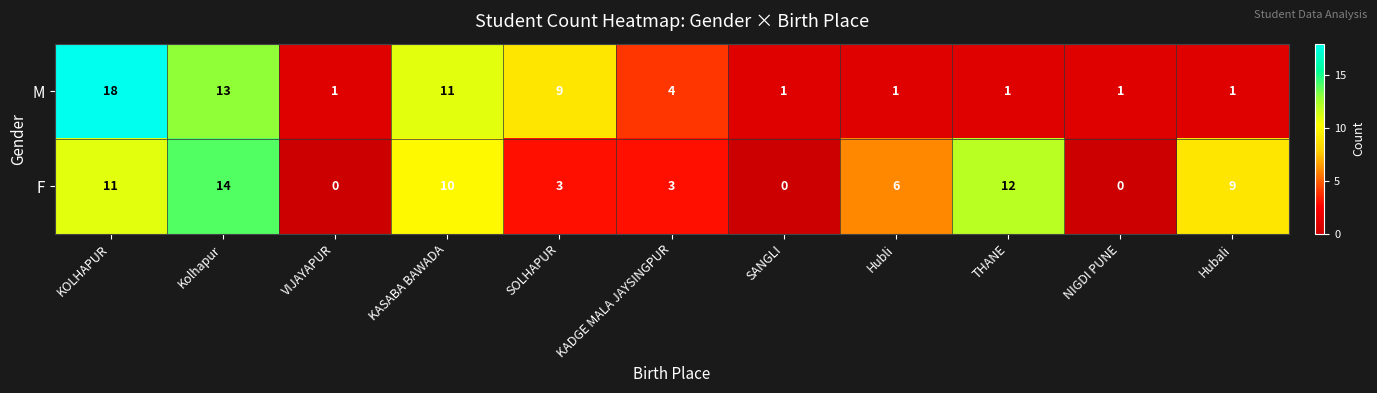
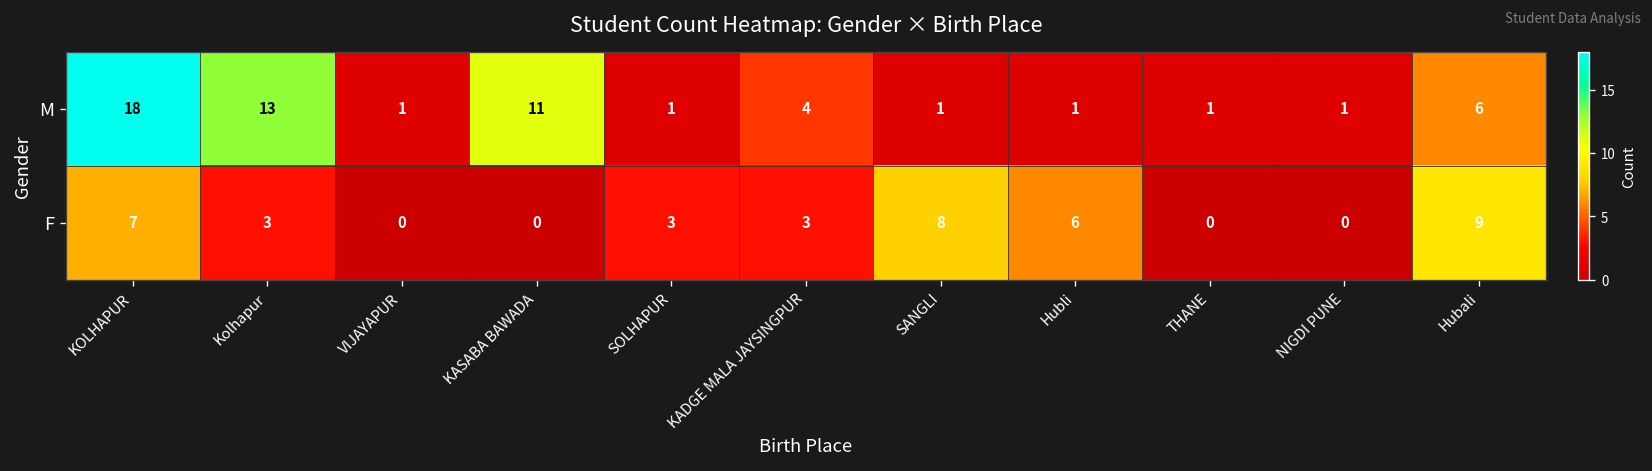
M, SOLHAPUR: 9 -> 1
M, Hubali: 1 -> 6
F, KOLHAPUR: 11 -> 7
F, Kolhapur: 14 -> 3
F, KASABA BAWADA: 10 -> 0
F, SANGLI: 0 -> 8
F, THANE: 12 -> 0
